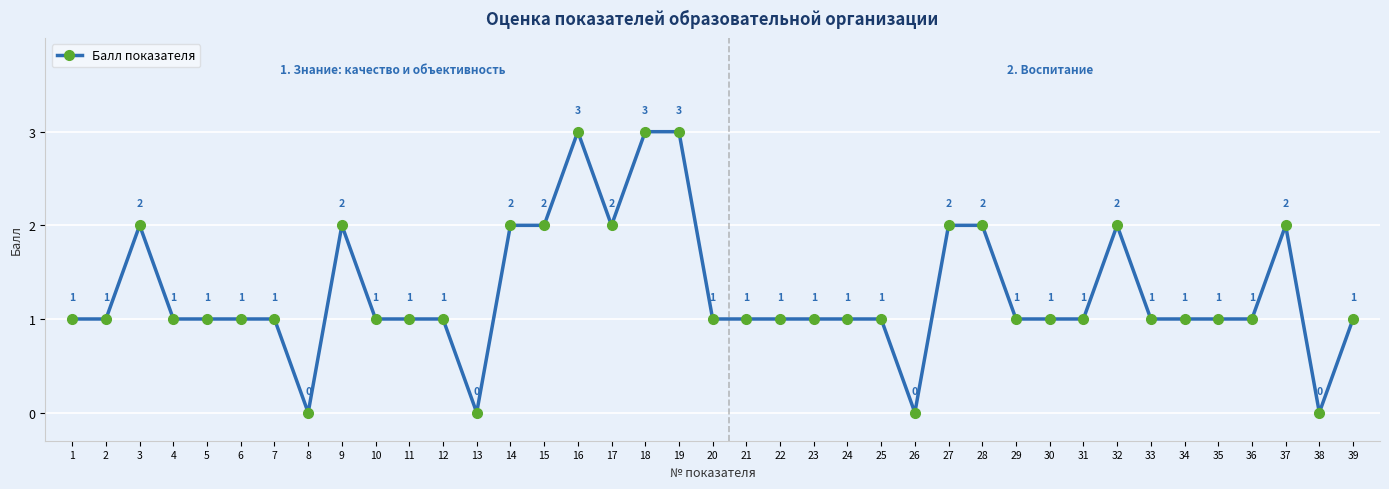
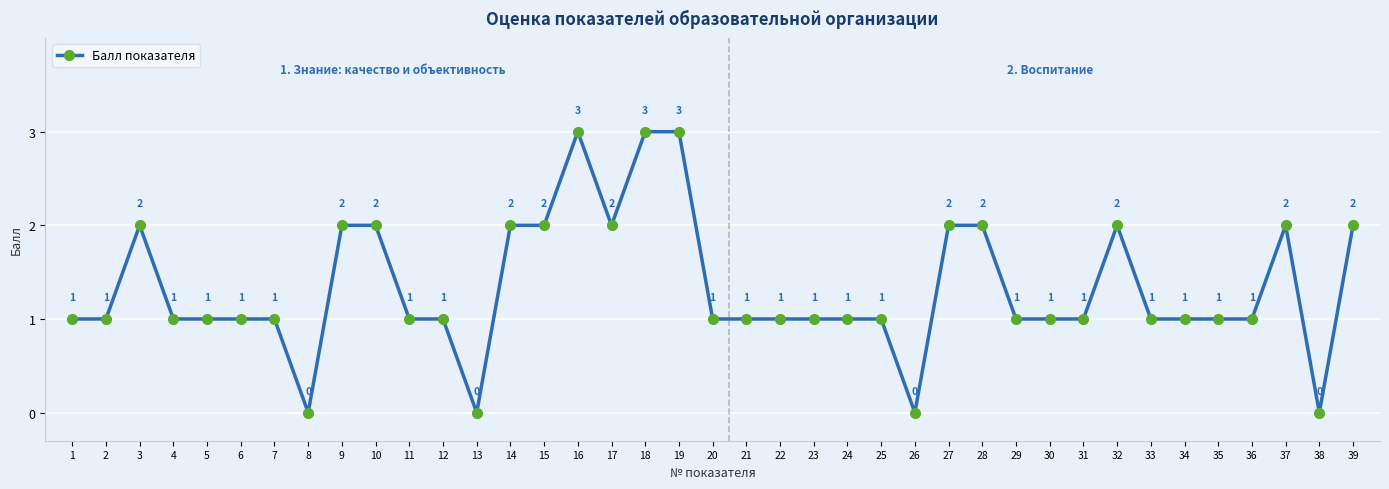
10: 1 -> 2
39: 1 -> 2
